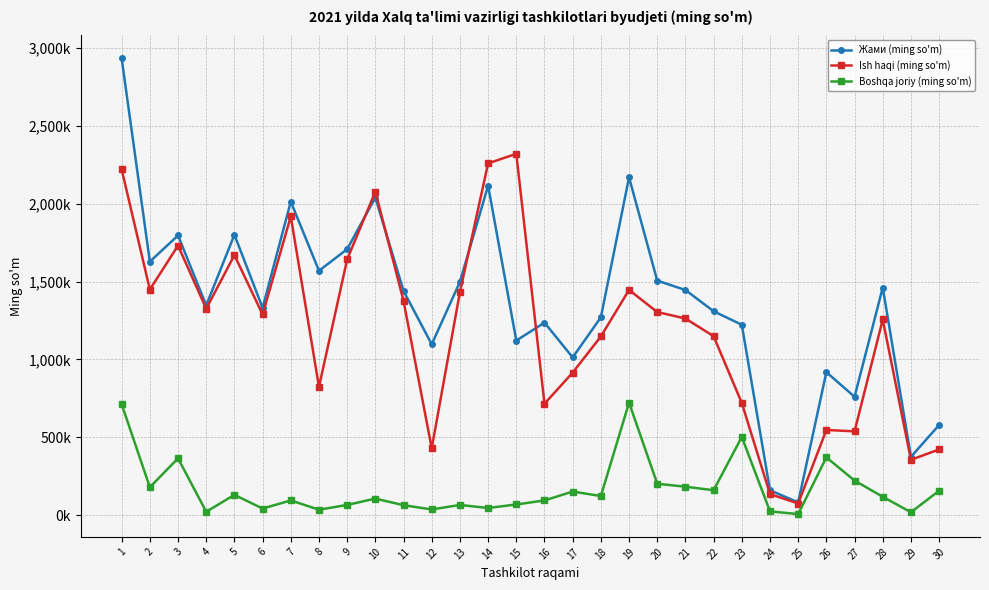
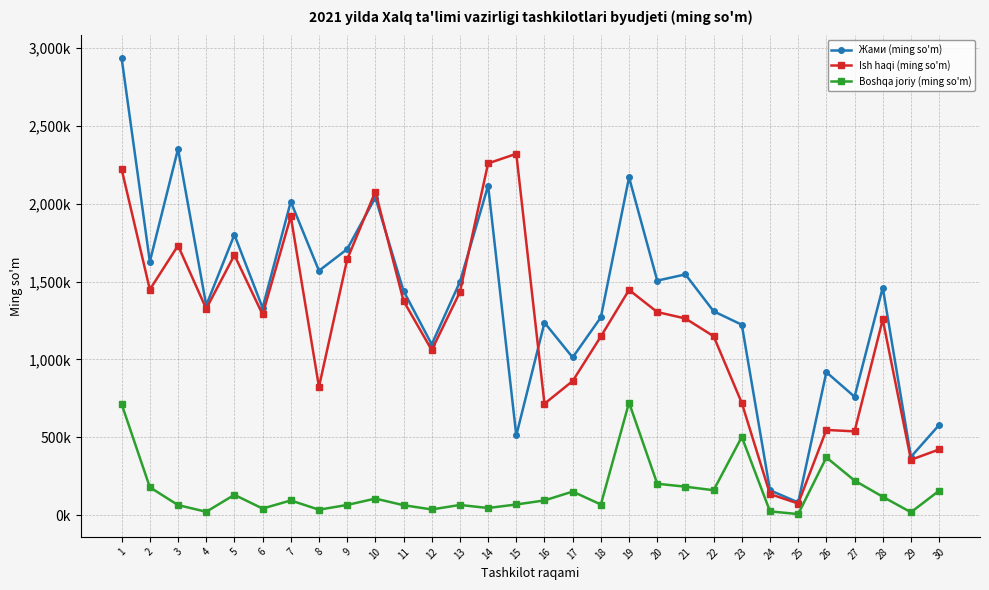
Жами (ming so'm), 3: 1,800,000 -> 2,350,000
Boshqa joriy (ming so'm), 3: 370,000 -> 60,000
Ish haqi (ming so'm), 12: 430,000 -> 1,060,000
Жами (ming so'm), 15: 1,120,000 -> 510,000
Ish haqi (ming so'm), 17: 920,000 -> 860,000
Boshqa joriy (ming so'm), 18: 120,000 -> 70,000
Жами (ming so'm), 21: 1,450,000 -> 1,550,000
